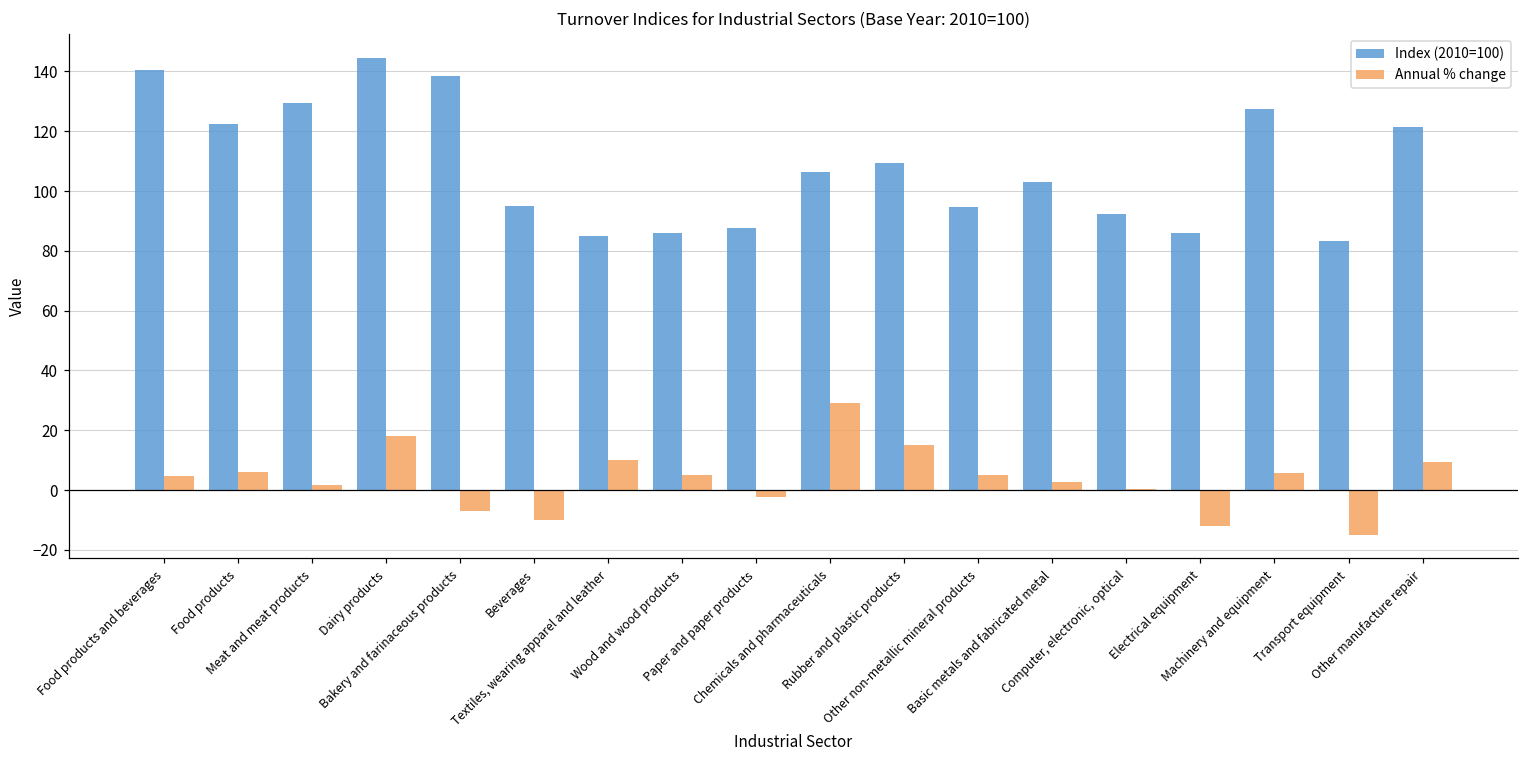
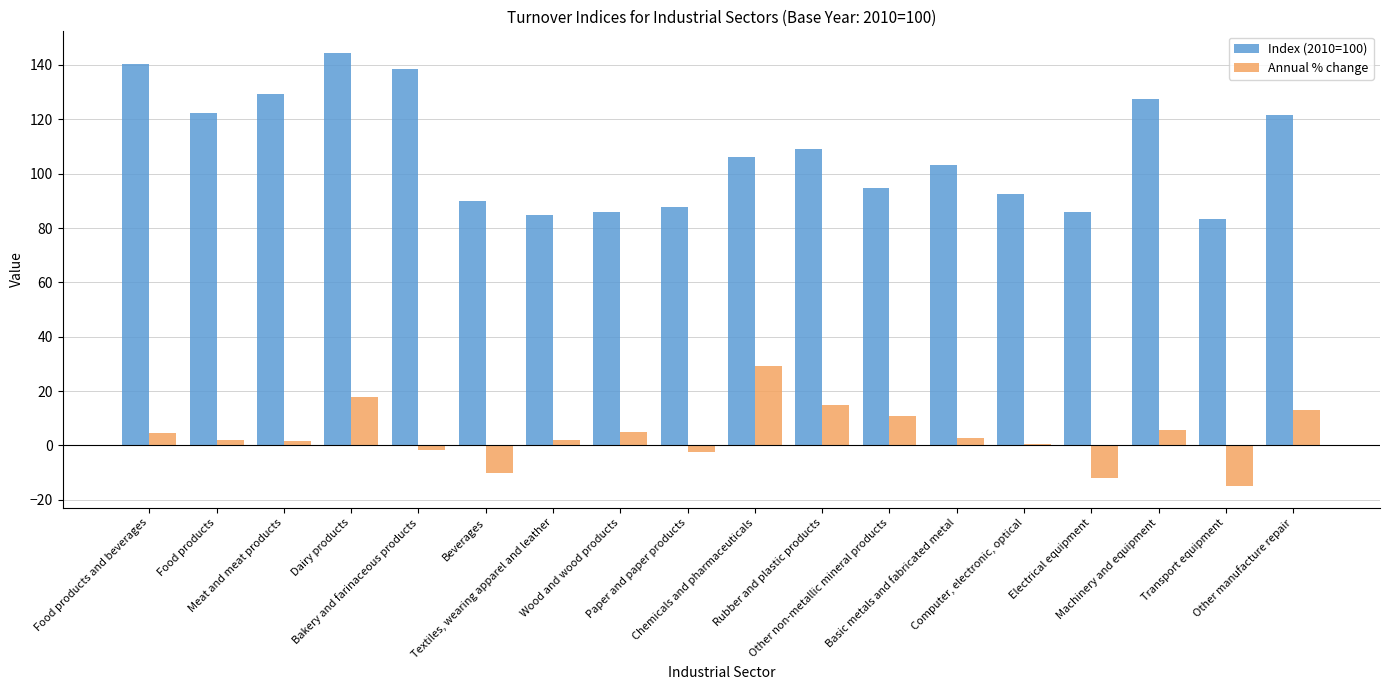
Annual % change, Food products: 6 -> 2
Annual % change, Bakery and farinaceous products: -7 -> -2
Index (2010=100), Beverages: 95 -> 90
Annual % change, Textiles, wearing apparel and leather: 10 -> 2
Annual % change, Other non-metallic mineral products: 5 -> 11
Annual % change, Other manufacture repair: 9 -> 13
